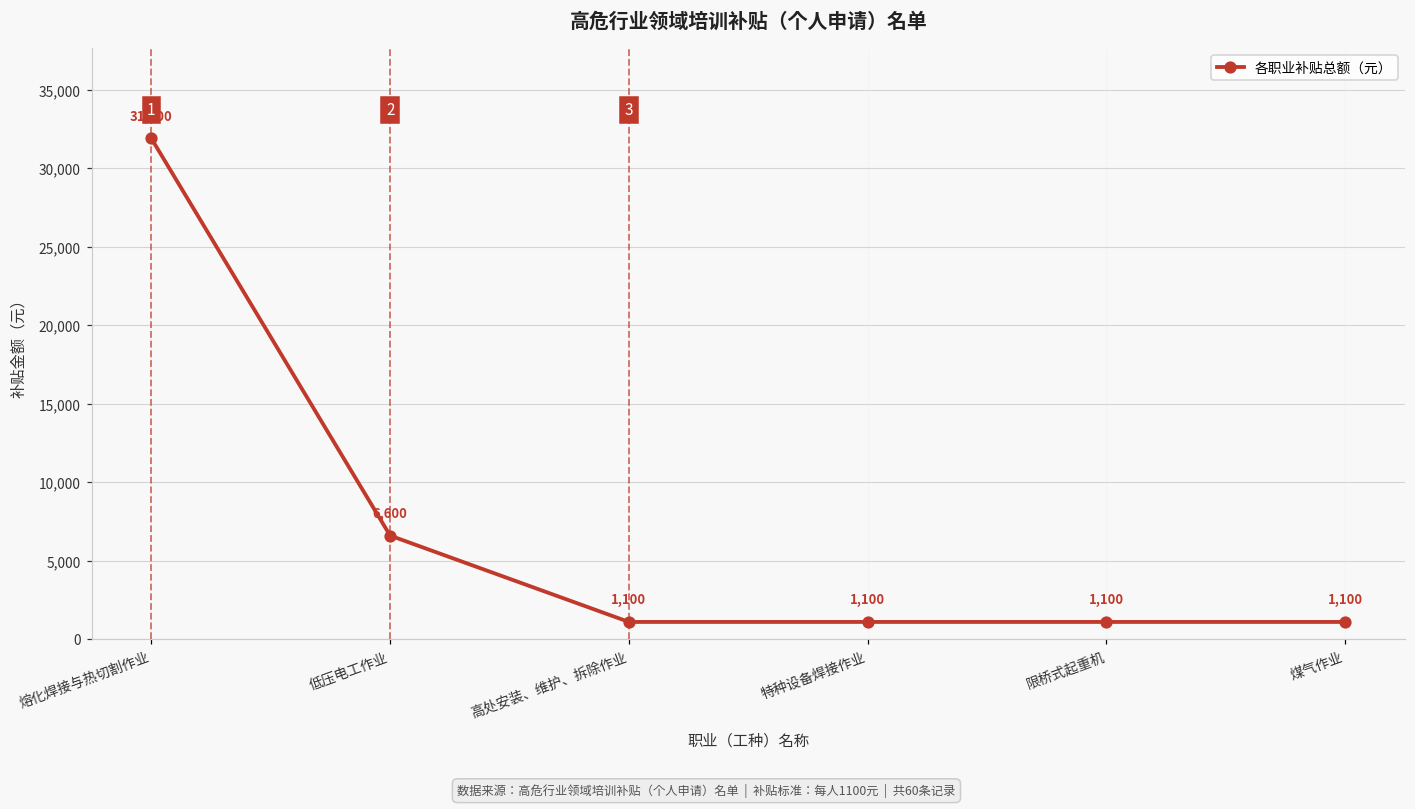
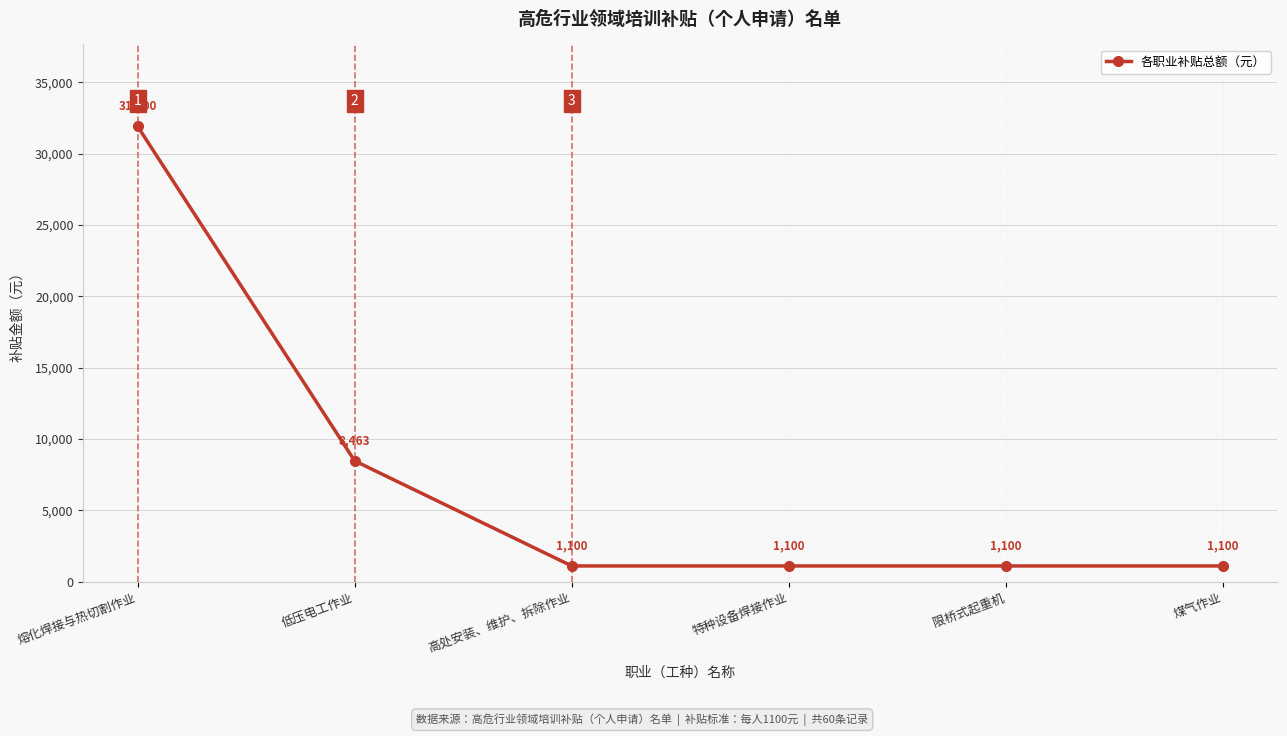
低压电工作业: 6,600 -> 8,463
